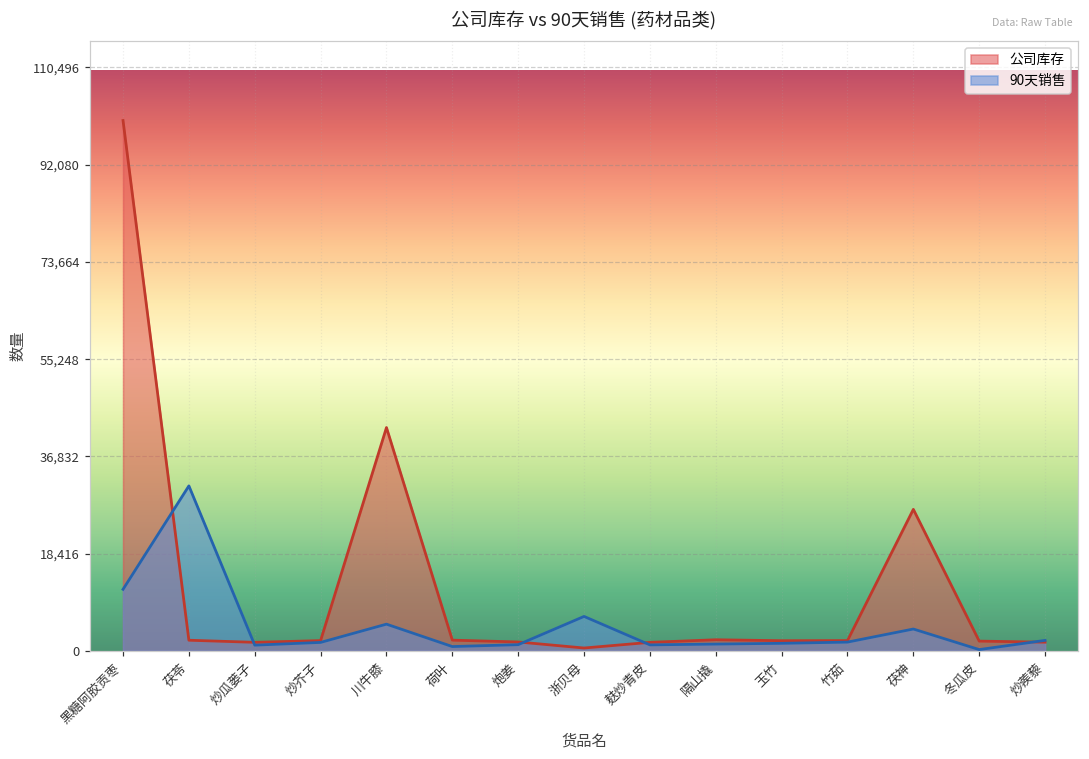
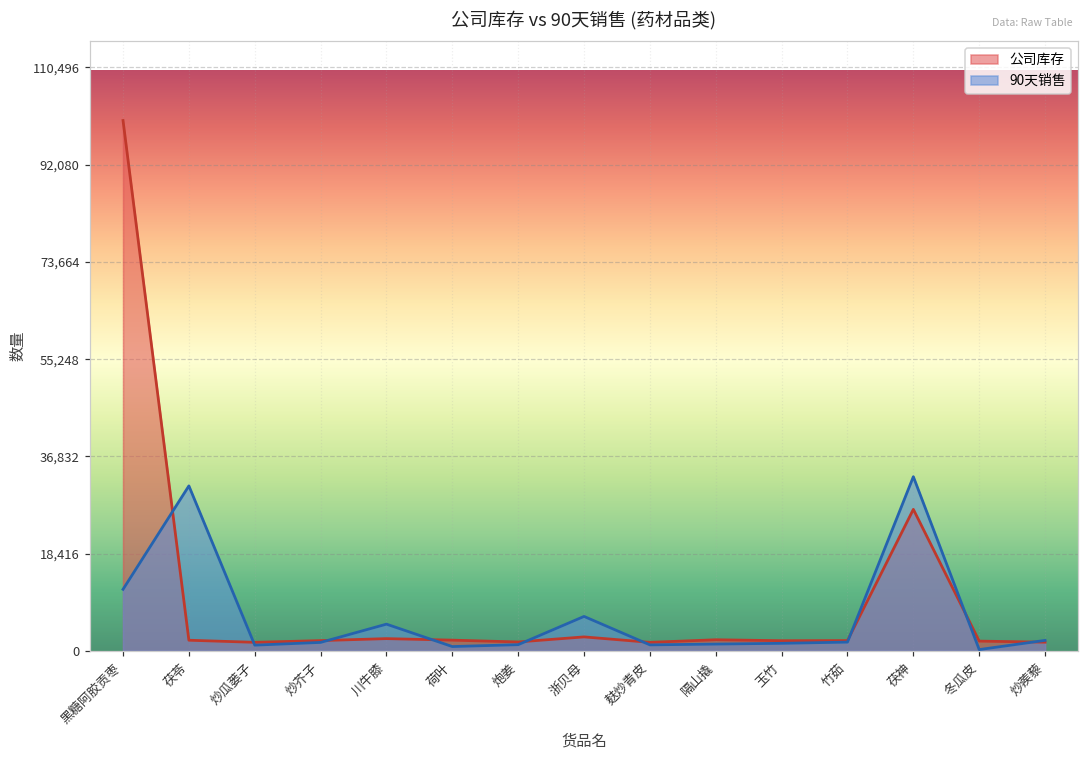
公司库存, 川牛膝: 42,000 -> 2,000
公司库存, 浙贝母: 1,000 -> 3,000
90天销售, 茯神: 4,000 -> 33,000
